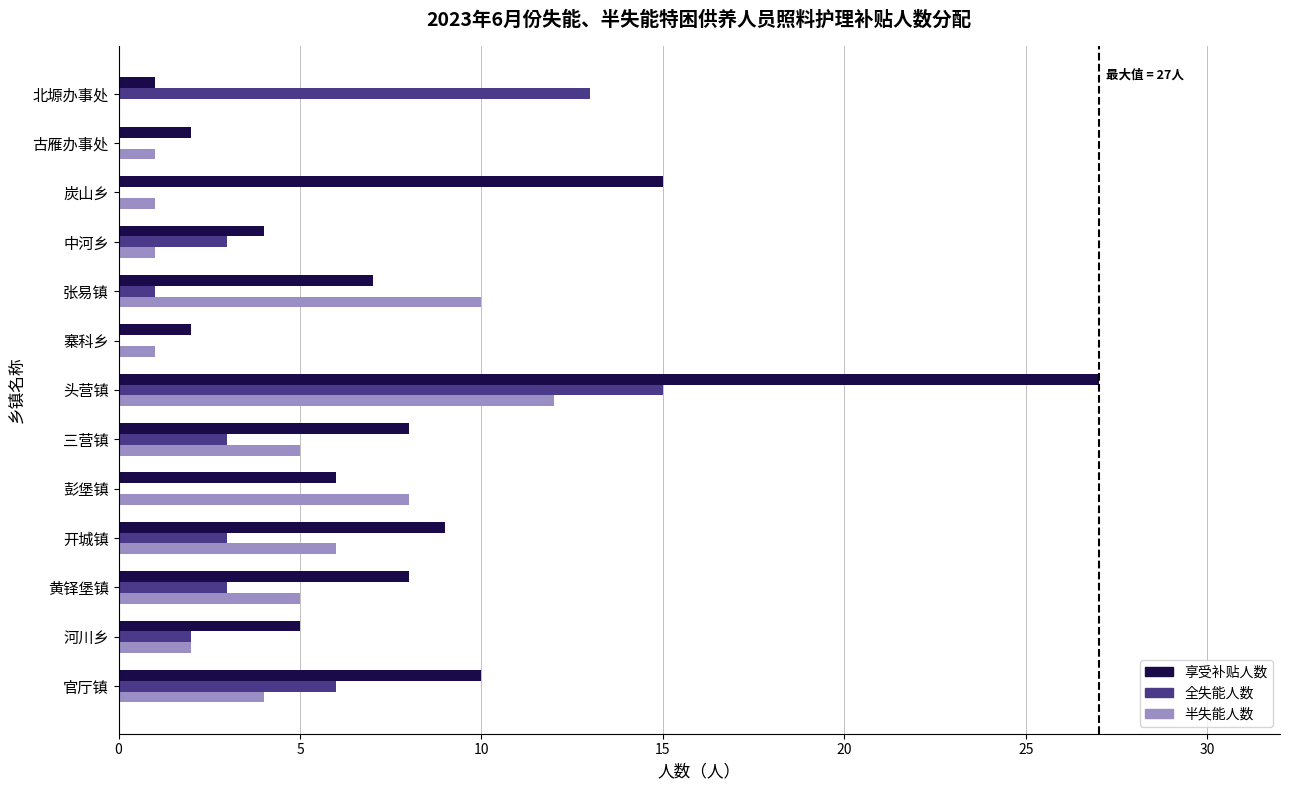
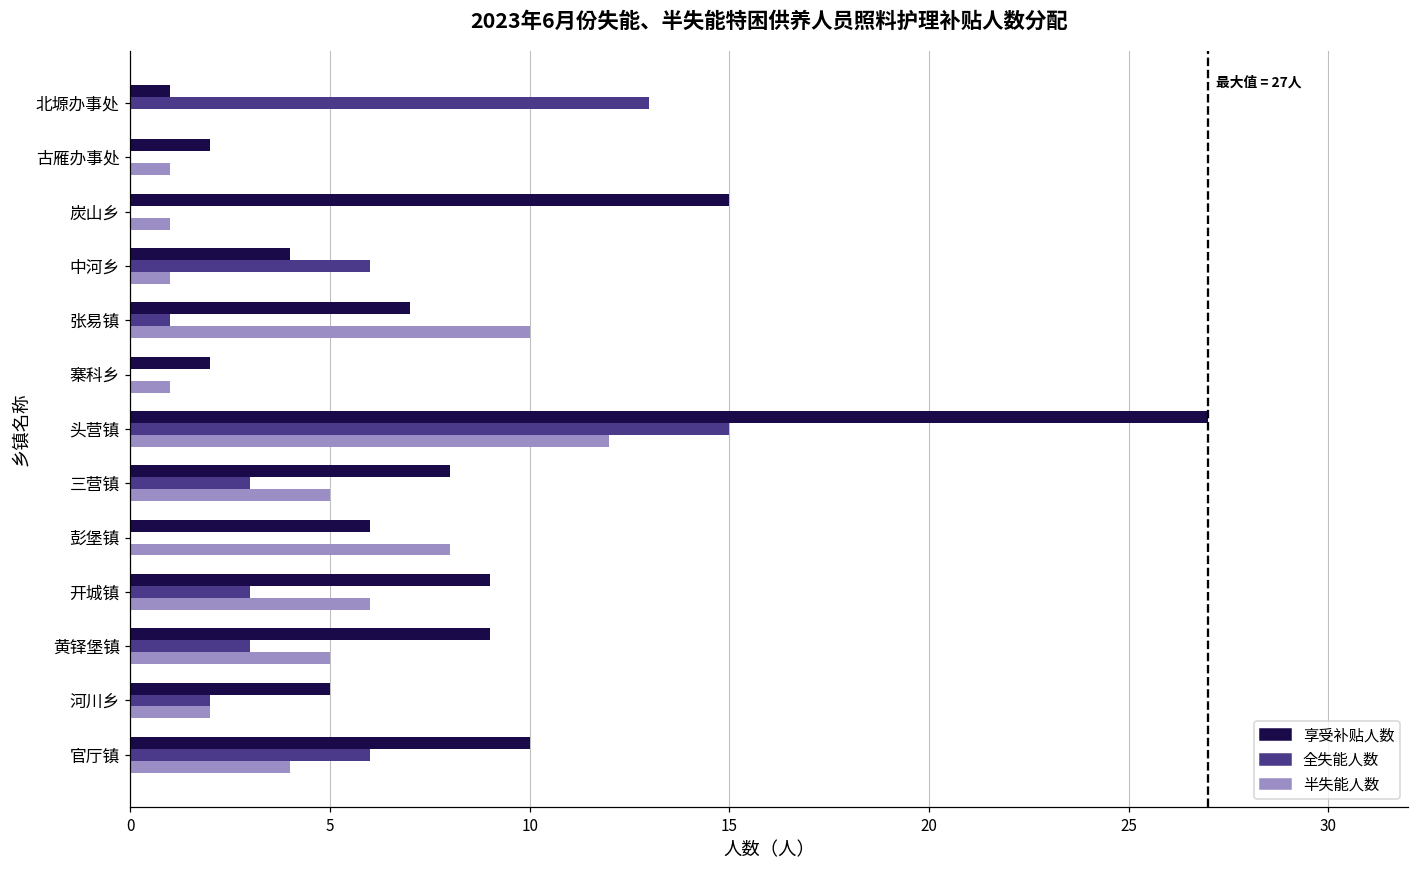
全失能人数, 中河乡: 3 -> 6
享受补贴人数, 黄铎堡镇: 8 -> 9
